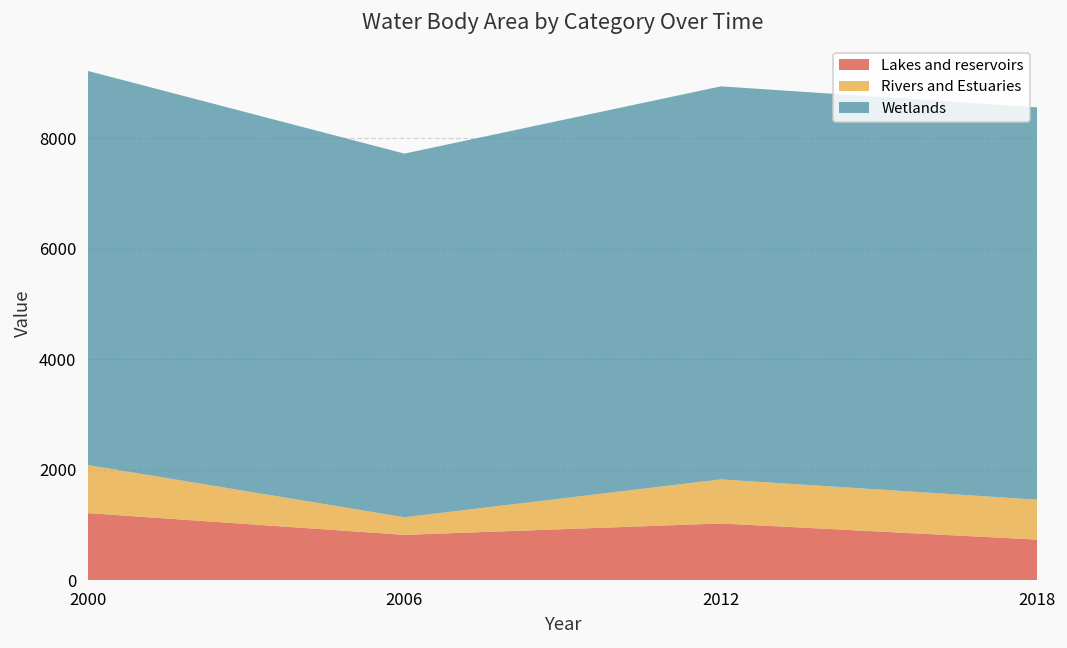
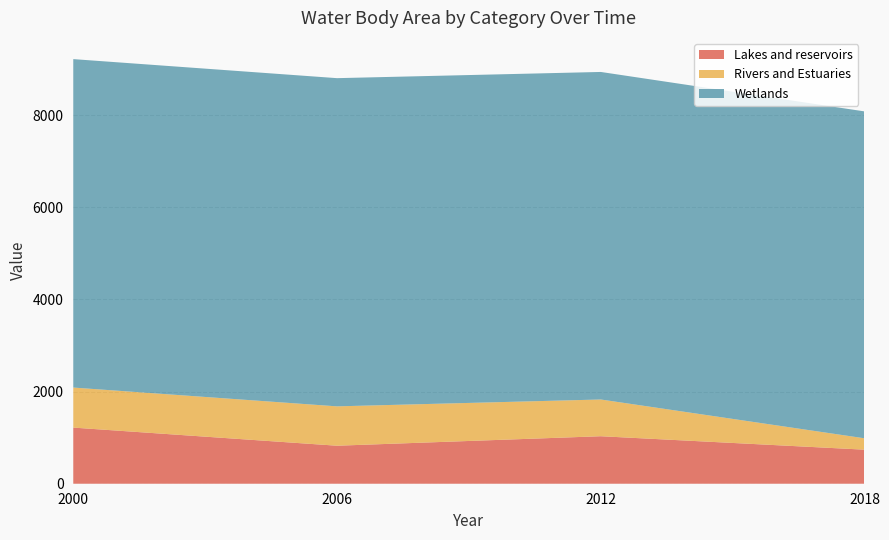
Rivers and Estuaries, 2006: 300 -> 900
Wetlands, 2006: 6600 -> 7100
Rivers and Estuaries, 2018: 700 -> 200
